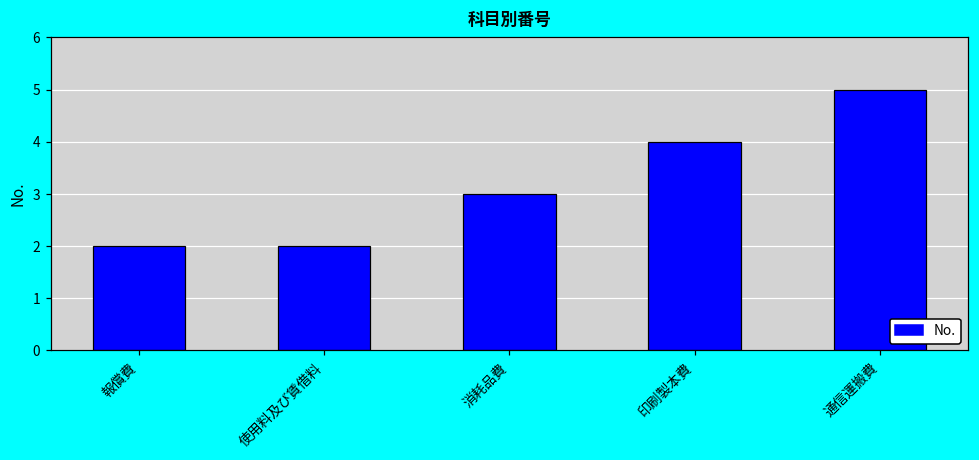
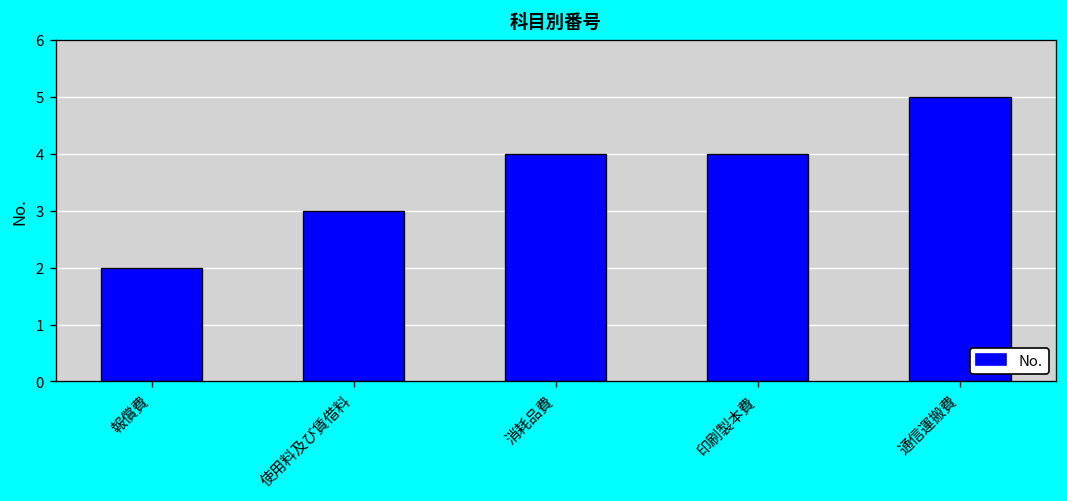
使用料及び賃借料: 2 -> 3
消耗品費: 3 -> 4
